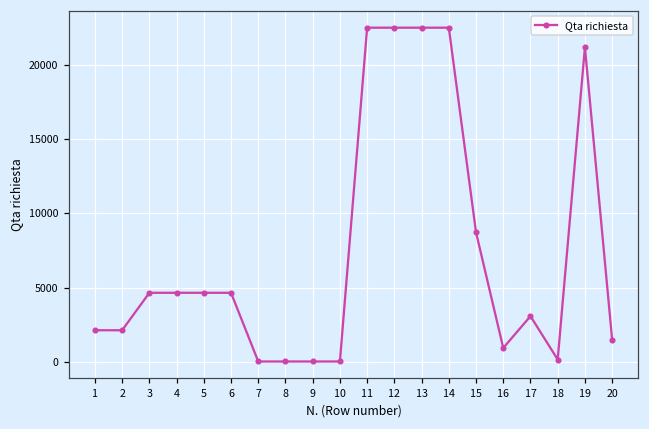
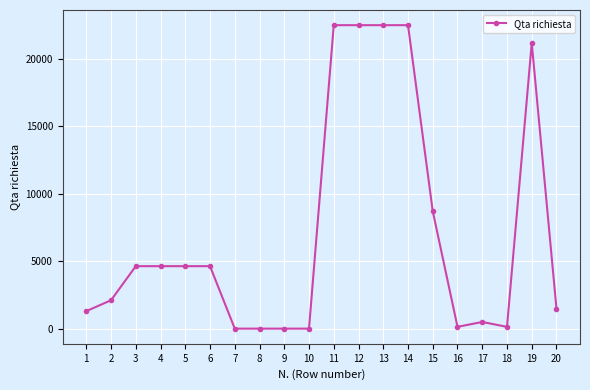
1: 2100 -> 1300
16: 900 -> 200
17: 3100 -> 500
